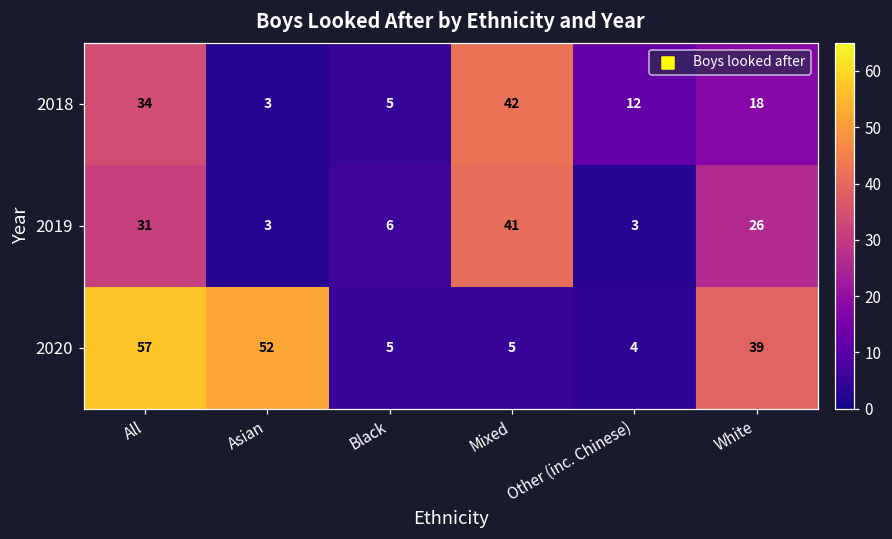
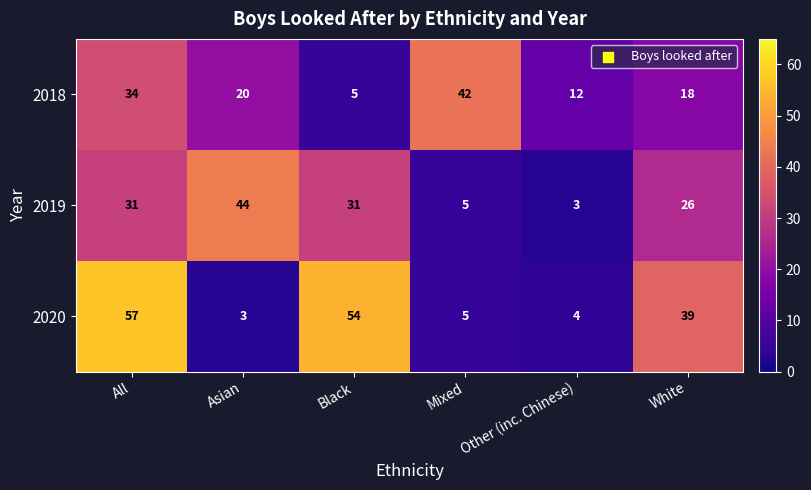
2018, Asian: 3 -> 20
2019, Asian: 3 -> 44
2019, Black: 6 -> 31
2019, Mixed: 41 -> 5
2020, Asian: 52 -> 3
2020, Black: 5 -> 54
